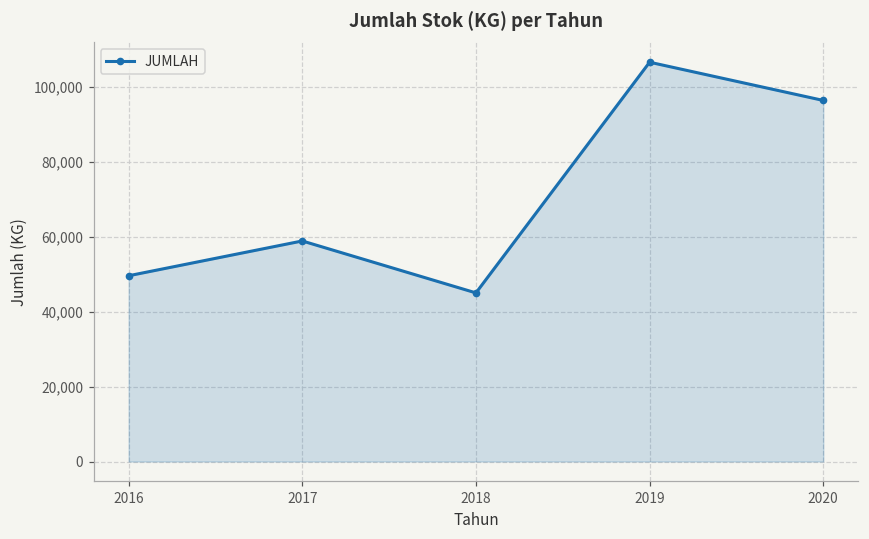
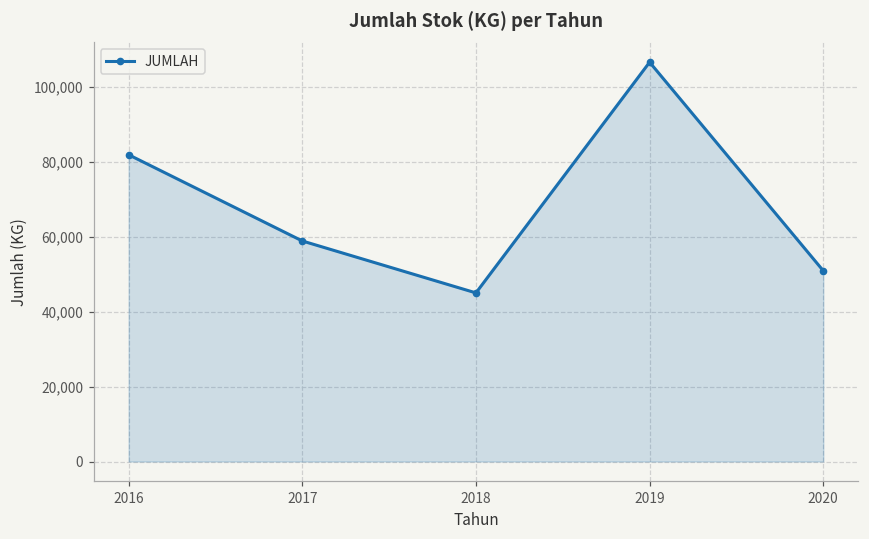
2016: 50,000 -> 82,000
2020: 96,000 -> 51,000
